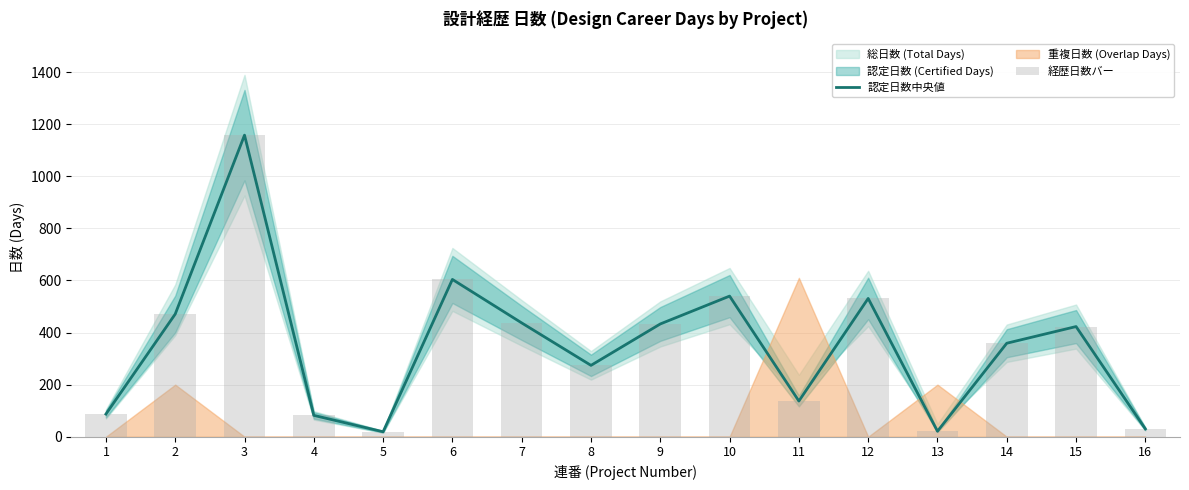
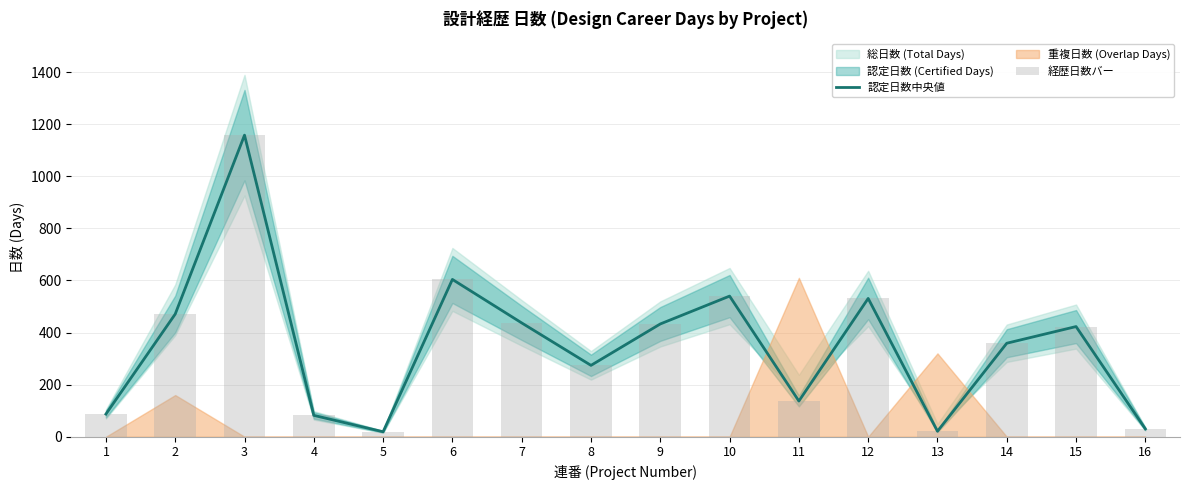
重複日数 (Overlap Days), 2: 200 -> 160
重複日数 (Overlap Days), 13: 200 -> 320
